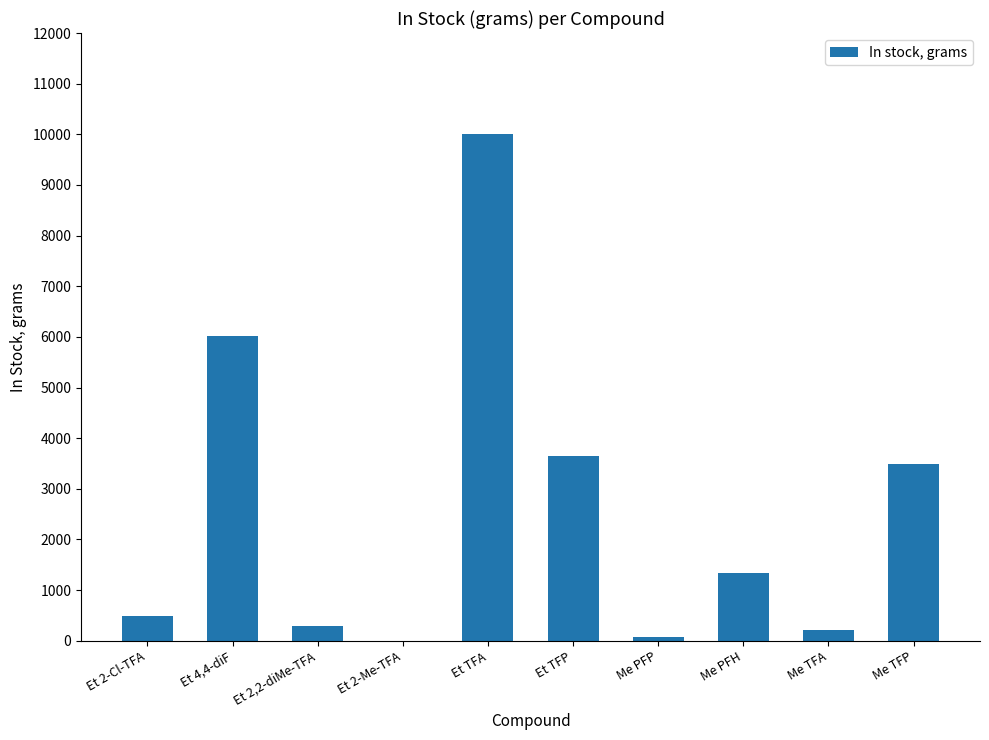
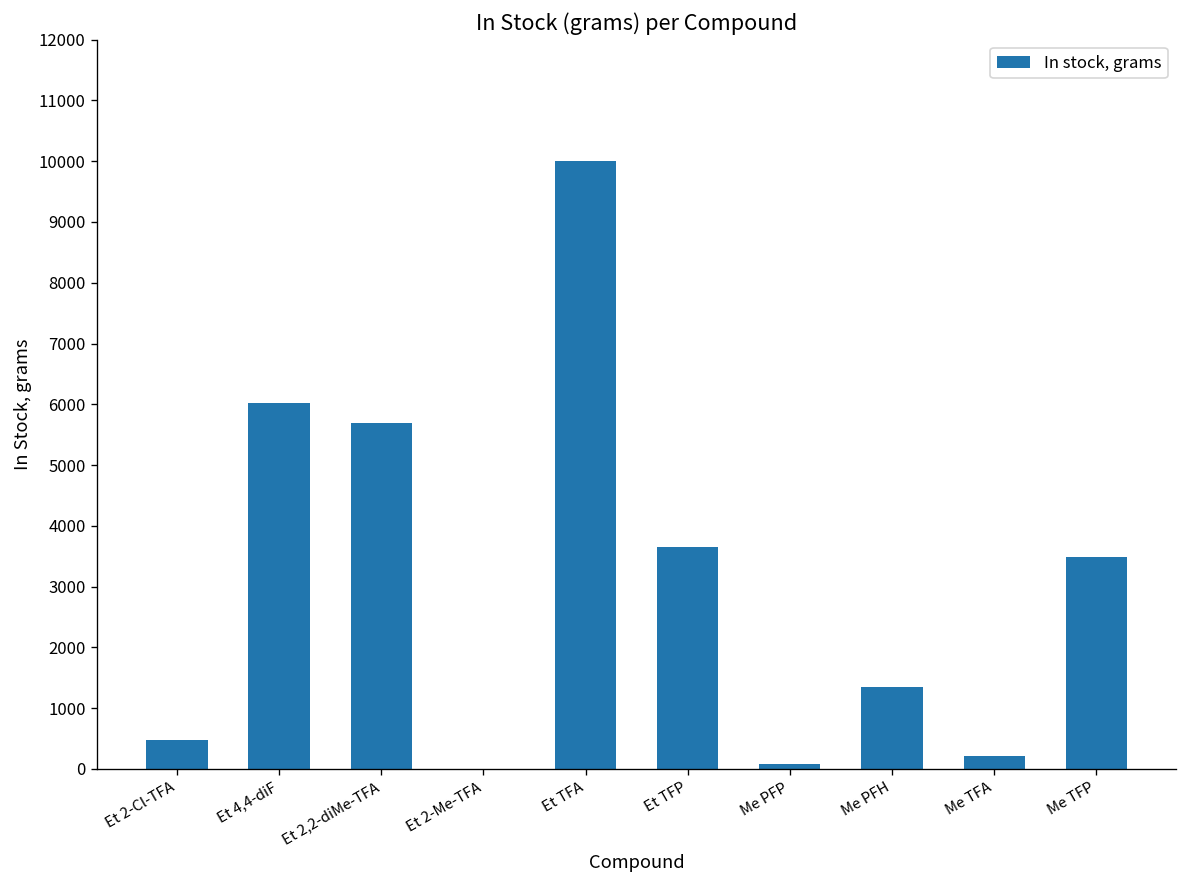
Et 2,2-diMe-TFA: 300 -> 5700
